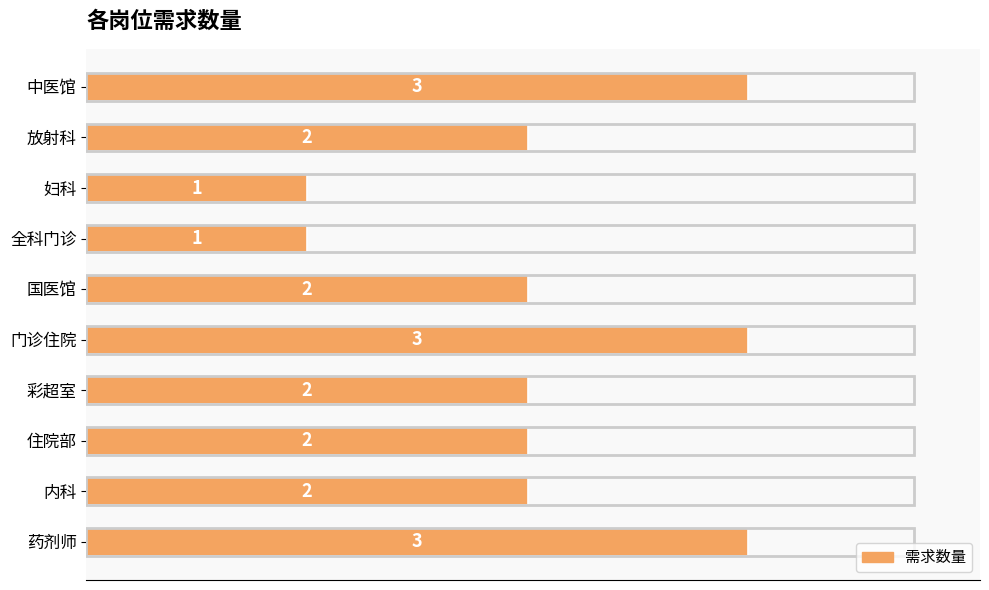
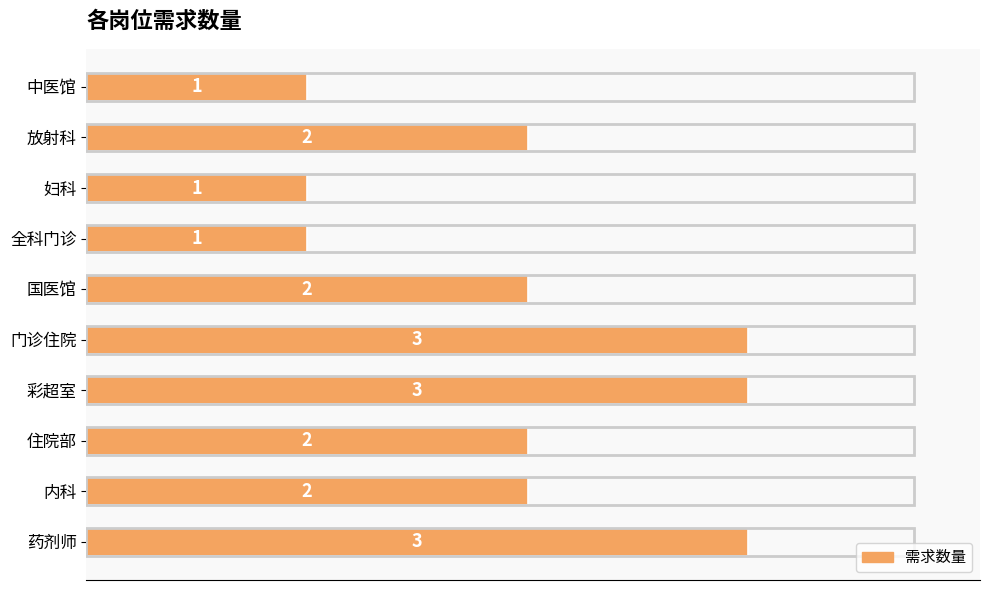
中医馆: 3 -> 1
彩超室: 2 -> 3
